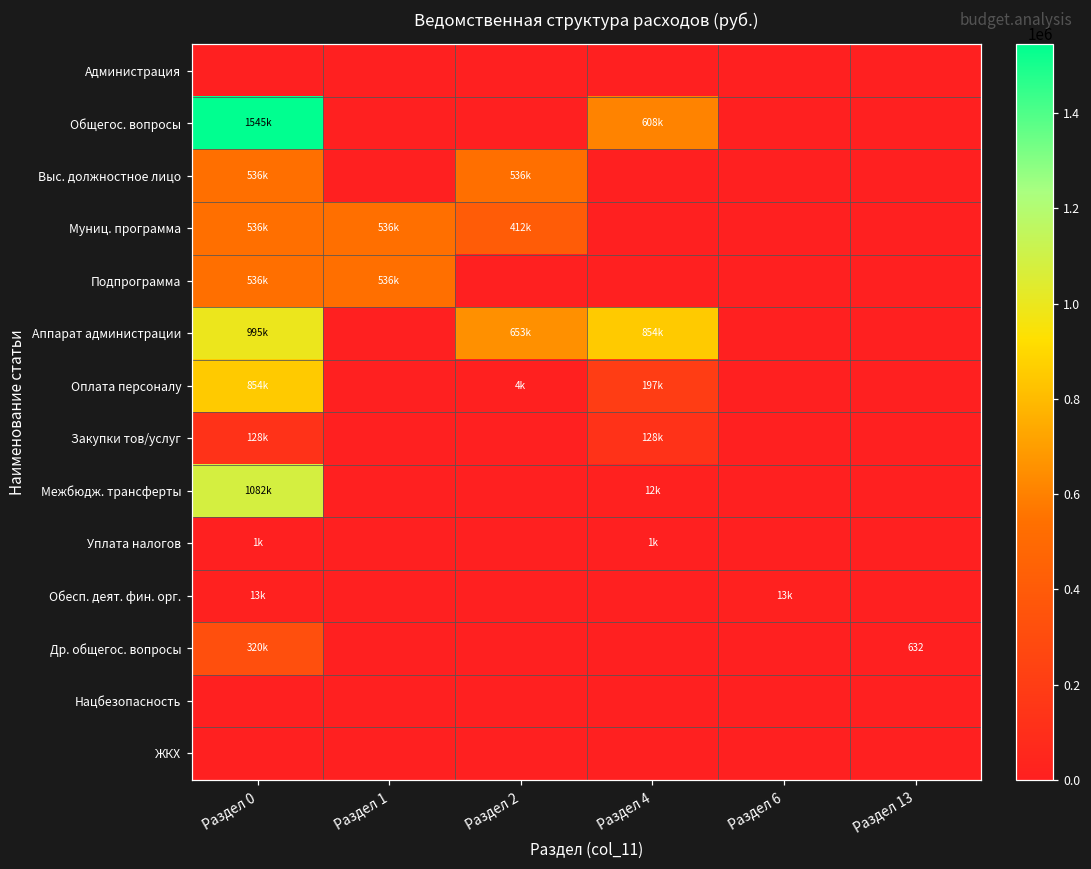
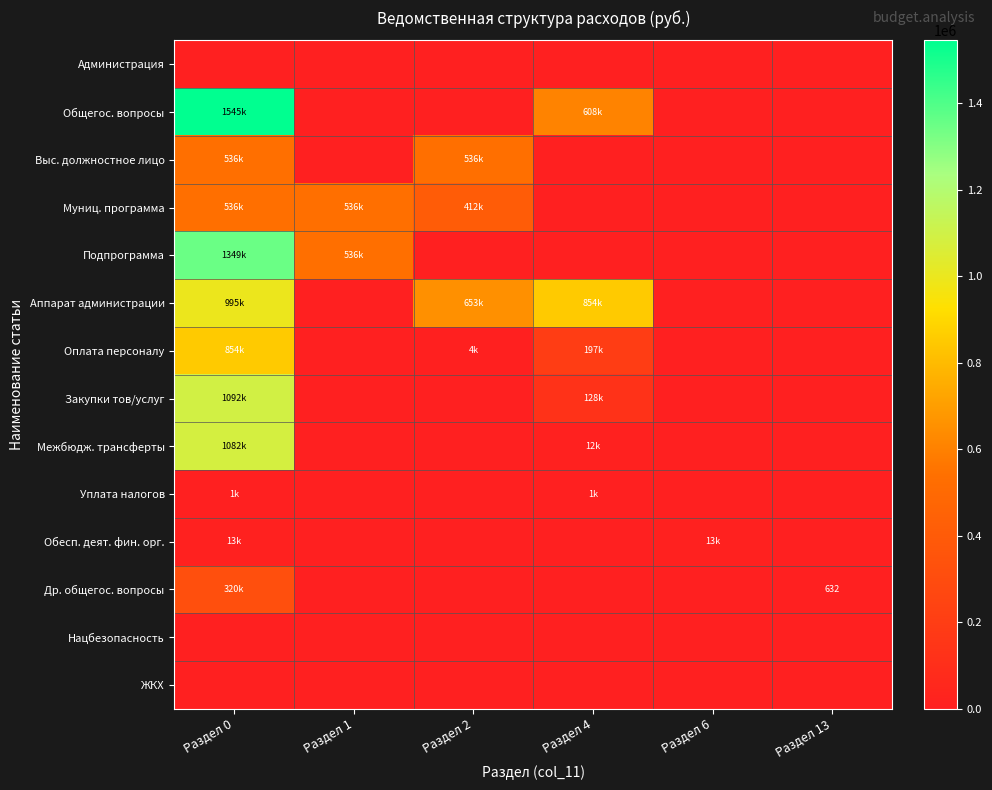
Подпрограмма, Раздел 0: 536k -> 1349k
Закупки тов/услуг, Раздел 0: 128k -> 1092k
